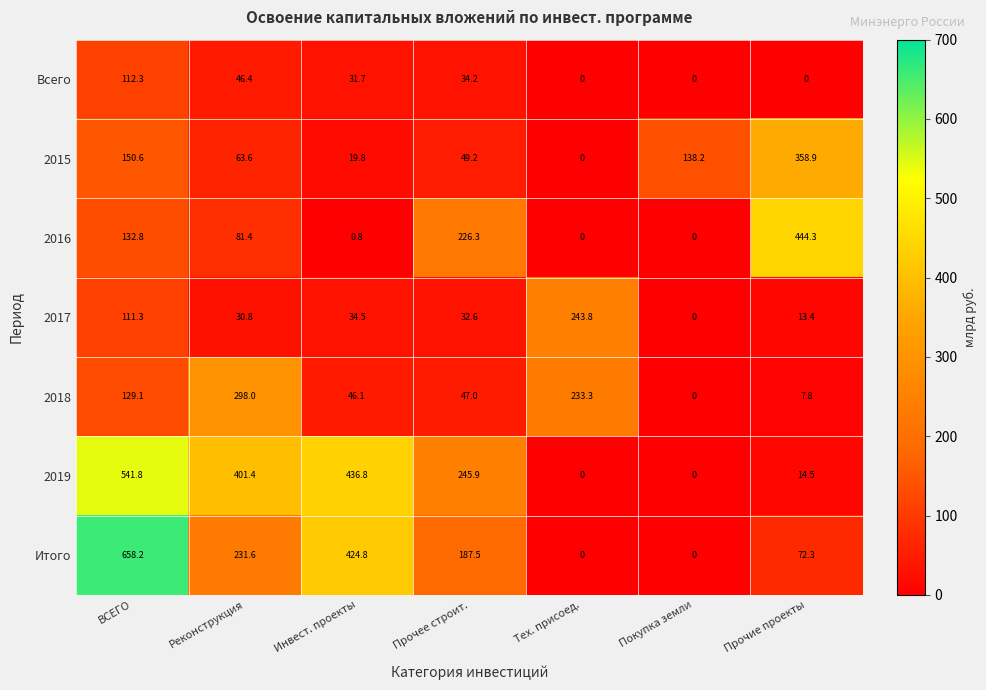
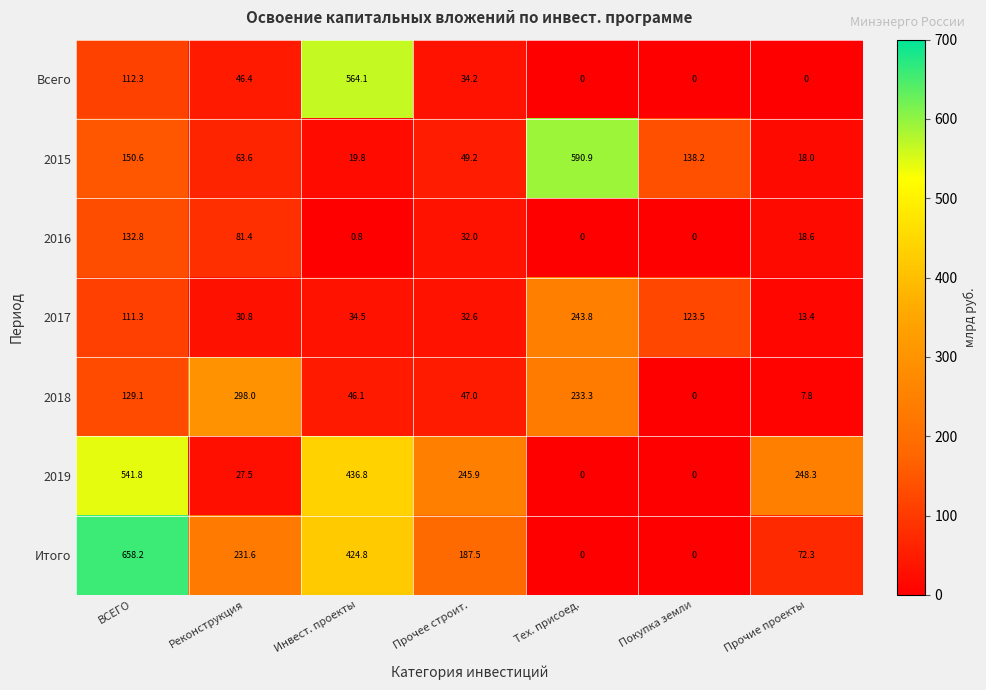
Всего, Инвест. проекты: 31.7 -> 564.1
2015, Тех. присоед.: 0 -> 590.9
2015, Прочие проекты: 358.9 -> 18.0
2016, Прочее строит.: 226.3 -> 32.0
2016, Прочие проекты: 444.3 -> 18.6
2017, Покупка земли: 0 -> 123.5
2019, Реконструкция: 401.4 -> 27.5
2019, Прочие проекты: 14.5 -> 248.3
